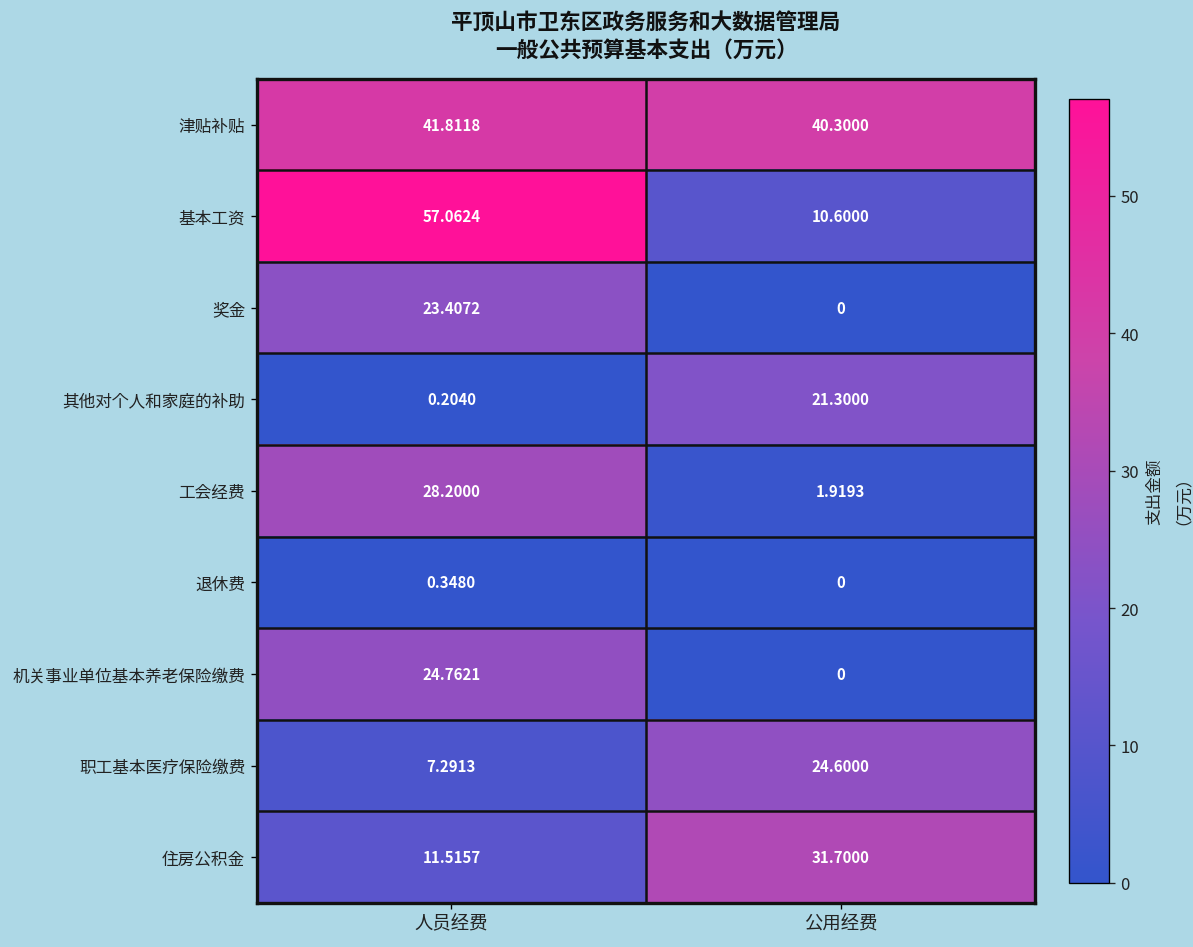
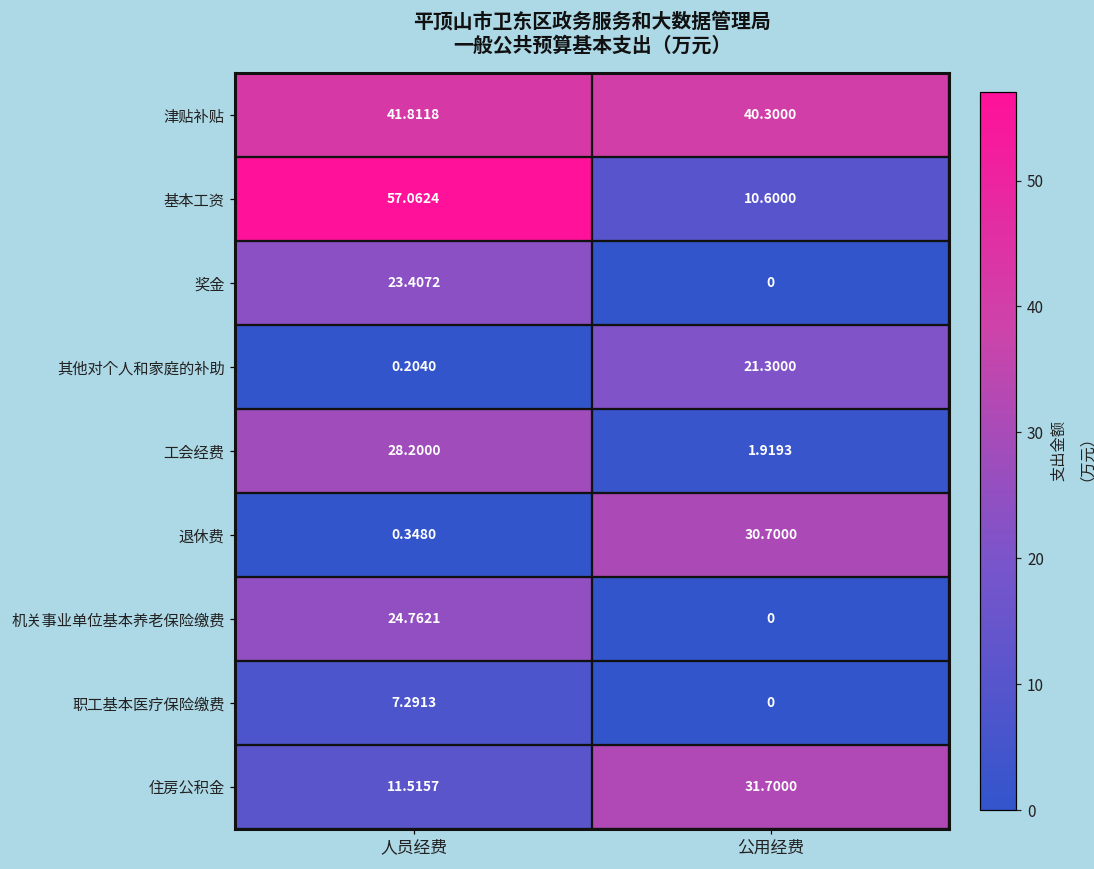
退休费, 公用经费: 0 -> 30.7000
职工基本医疗保险缴费, 公用经费: 24.6000 -> 0
